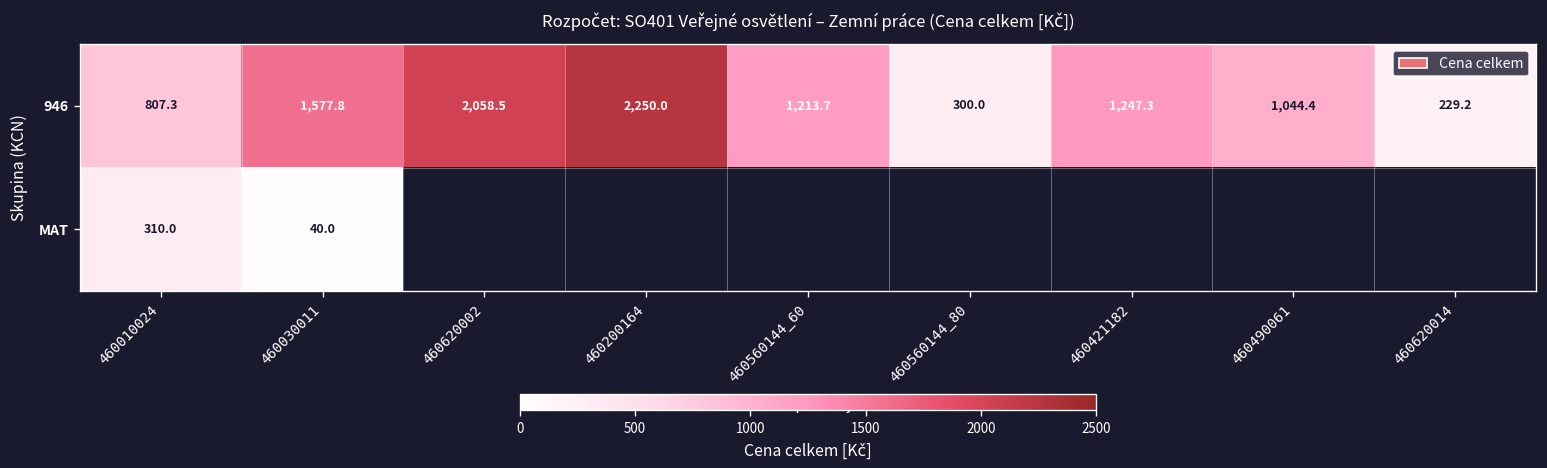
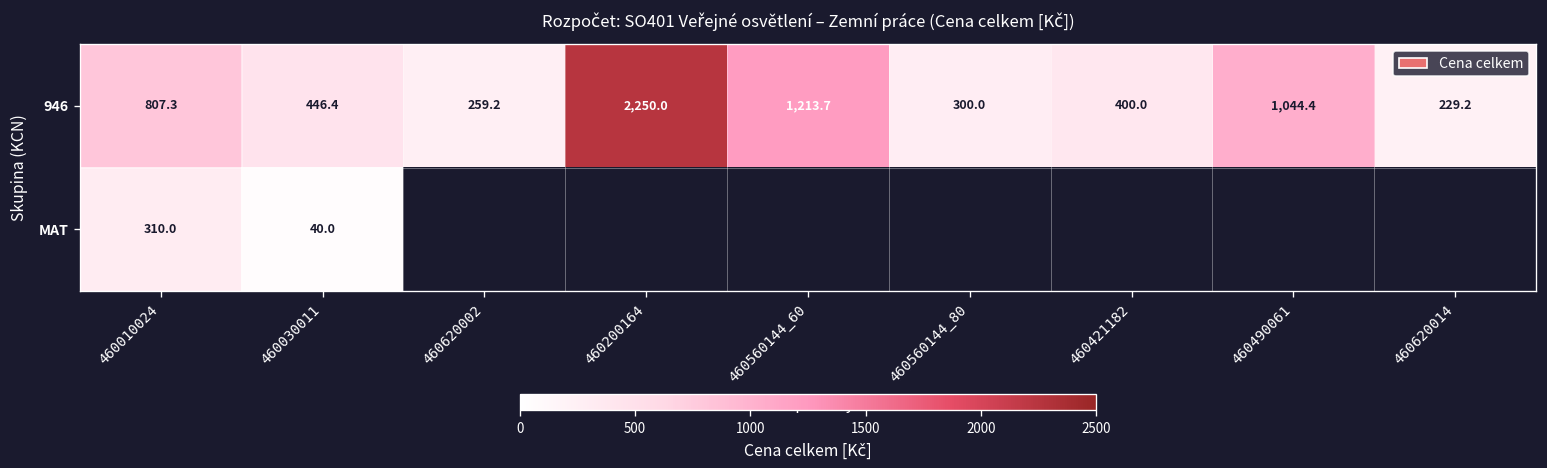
946, 460030011: 1,577.8 -> 446.4
946, 460620002: 2,058.5 -> 259.2
946, 460421182: 1,247.3 -> 400.0
